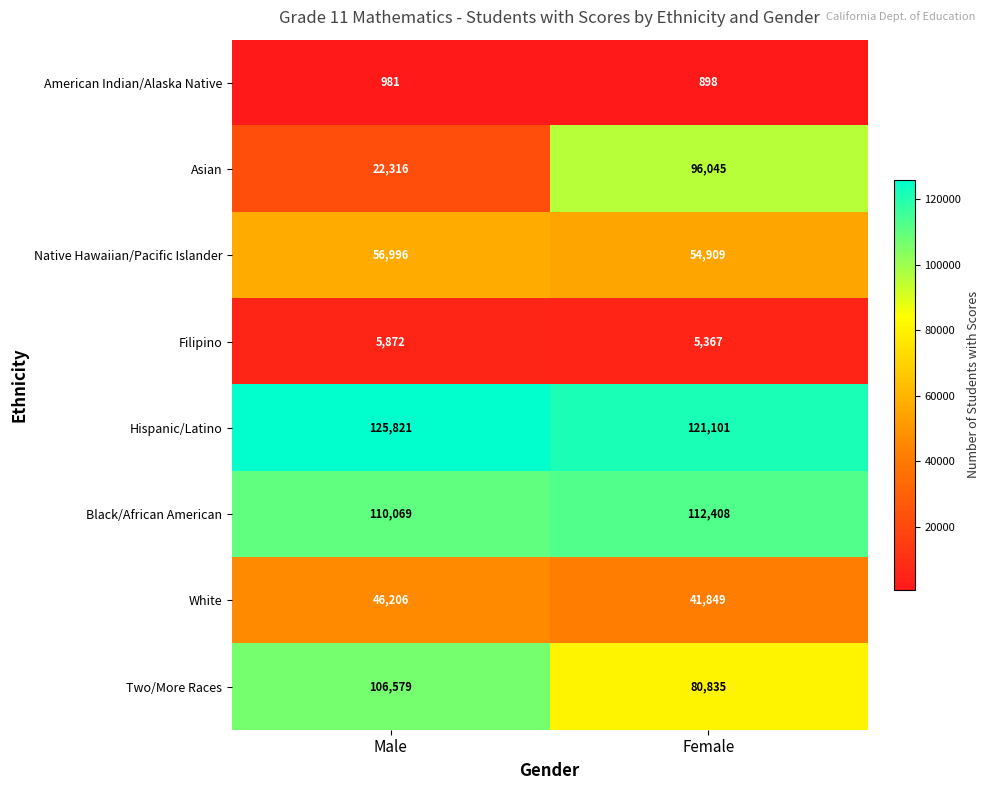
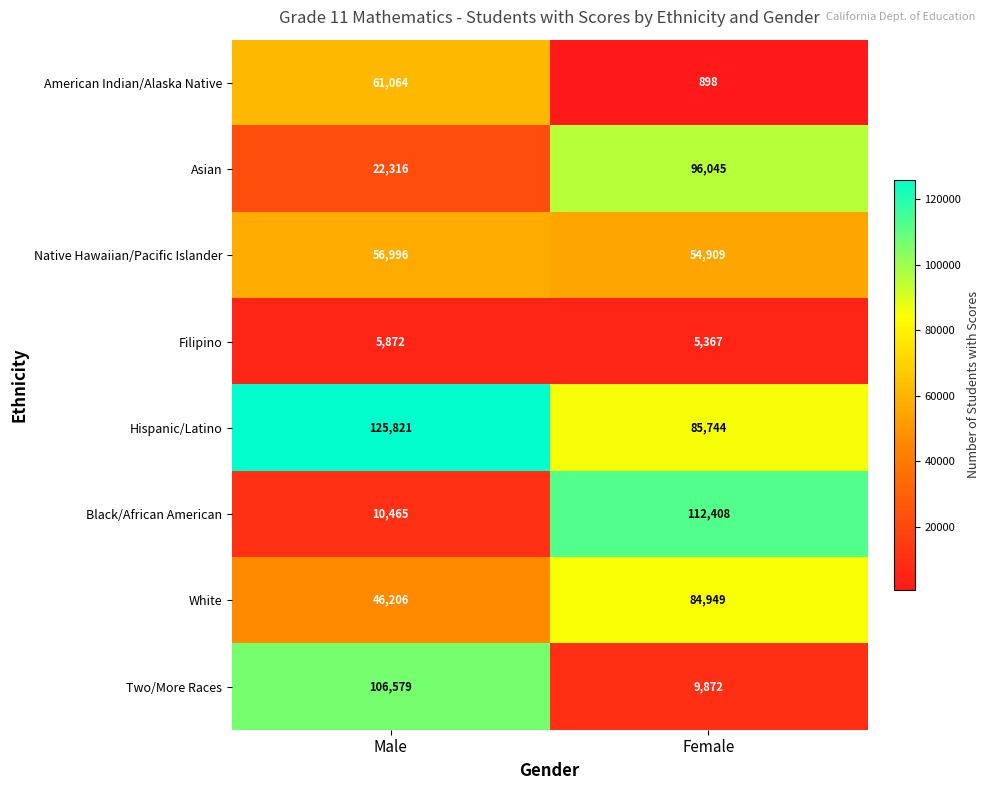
American Indian/Alaska Native, Male: 981 -> 61,064
Hispanic/Latino, Female: 121,101 -> 85,744
Black/African American, Male: 110,069 -> 10,465
White, Female: 41,849 -> 84,949
Two/More Races, Female: 80,835 -> 9,872
